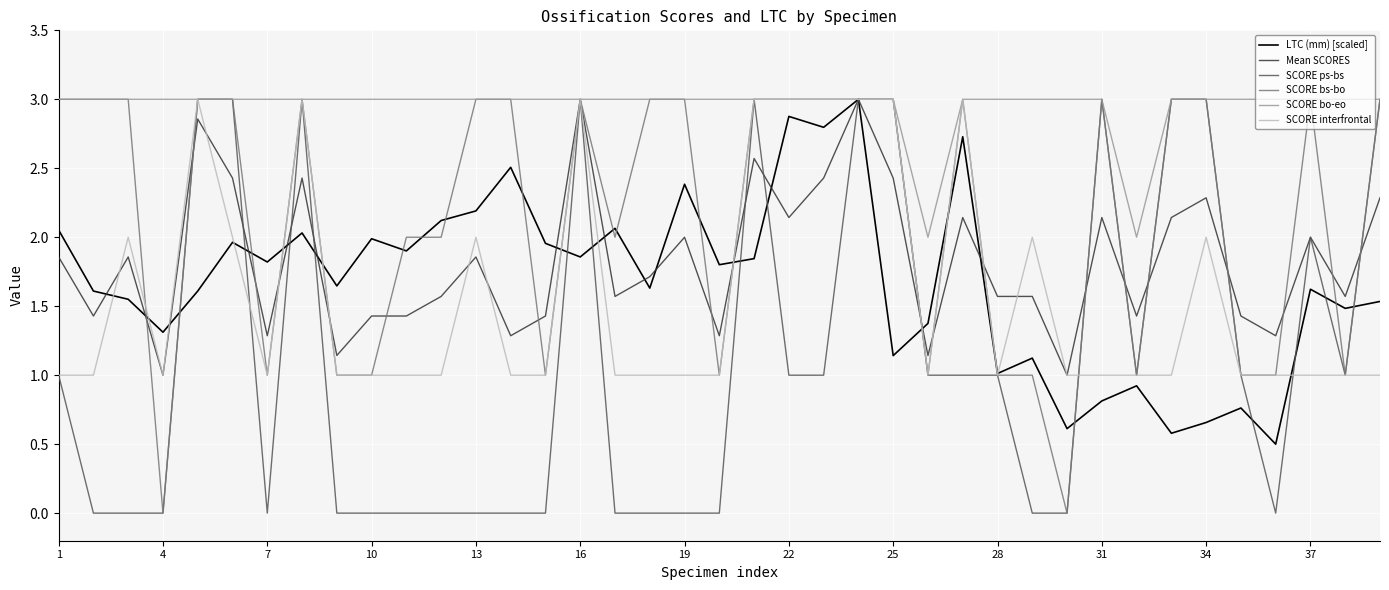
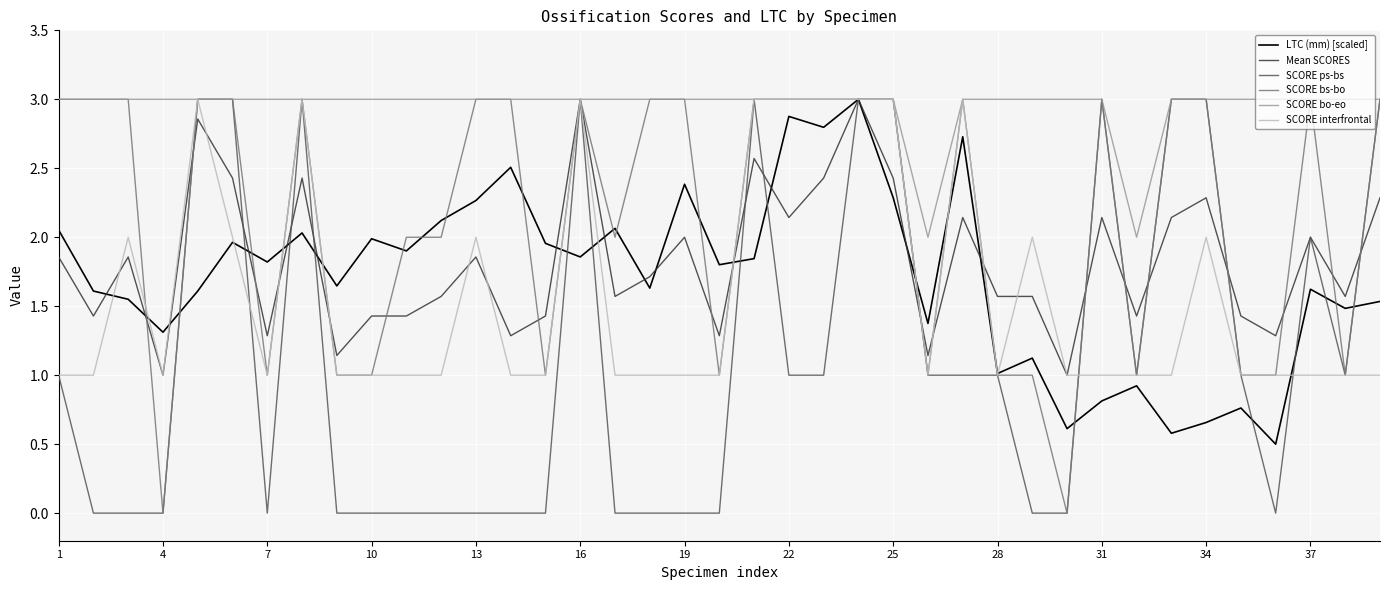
LTC (mm) [scaled], 13: 2.19 -> 2.27
LTC (mm) [scaled], 25: 1.14 -> 2.29
